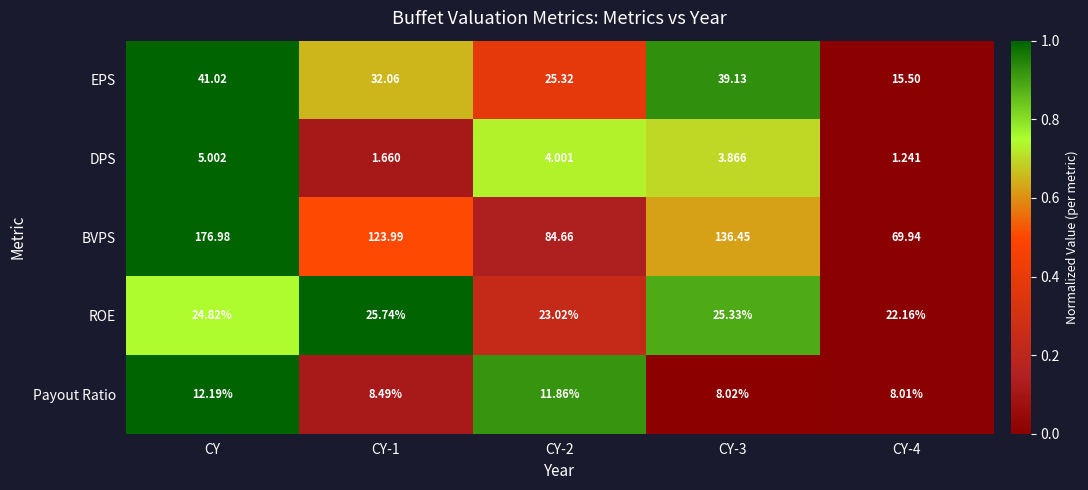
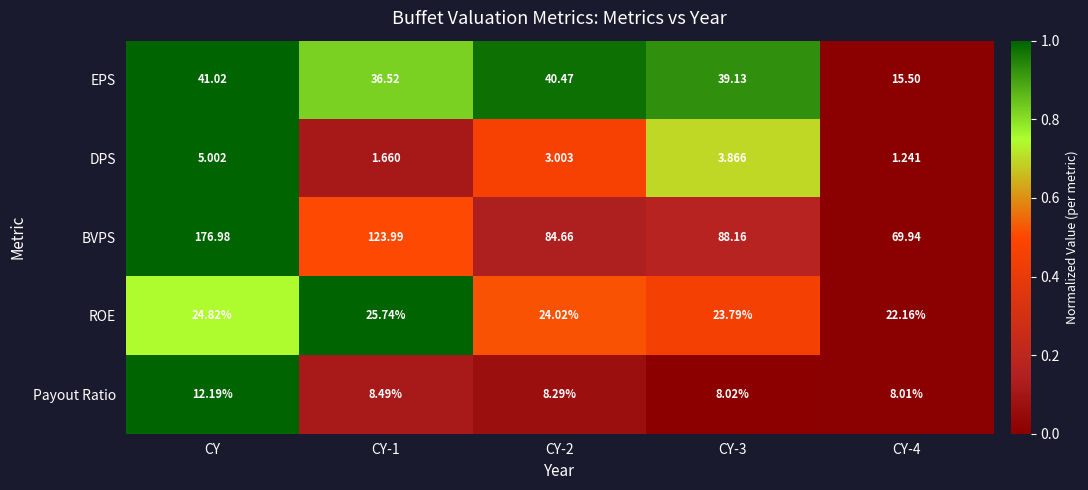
EPS, CY-1: 32.06 -> 36.52
EPS, CY-2: 25.32 -> 40.47
DPS, CY-2: 4.001 -> 3.003
BVPS, CY-3: 136.45 -> 88.16
ROE, CY-2: 23.02% -> 24.02%
ROE, CY-3: 25.33% -> 23.79%
Payout Ratio, CY-2: 11.86% -> 8.29%
